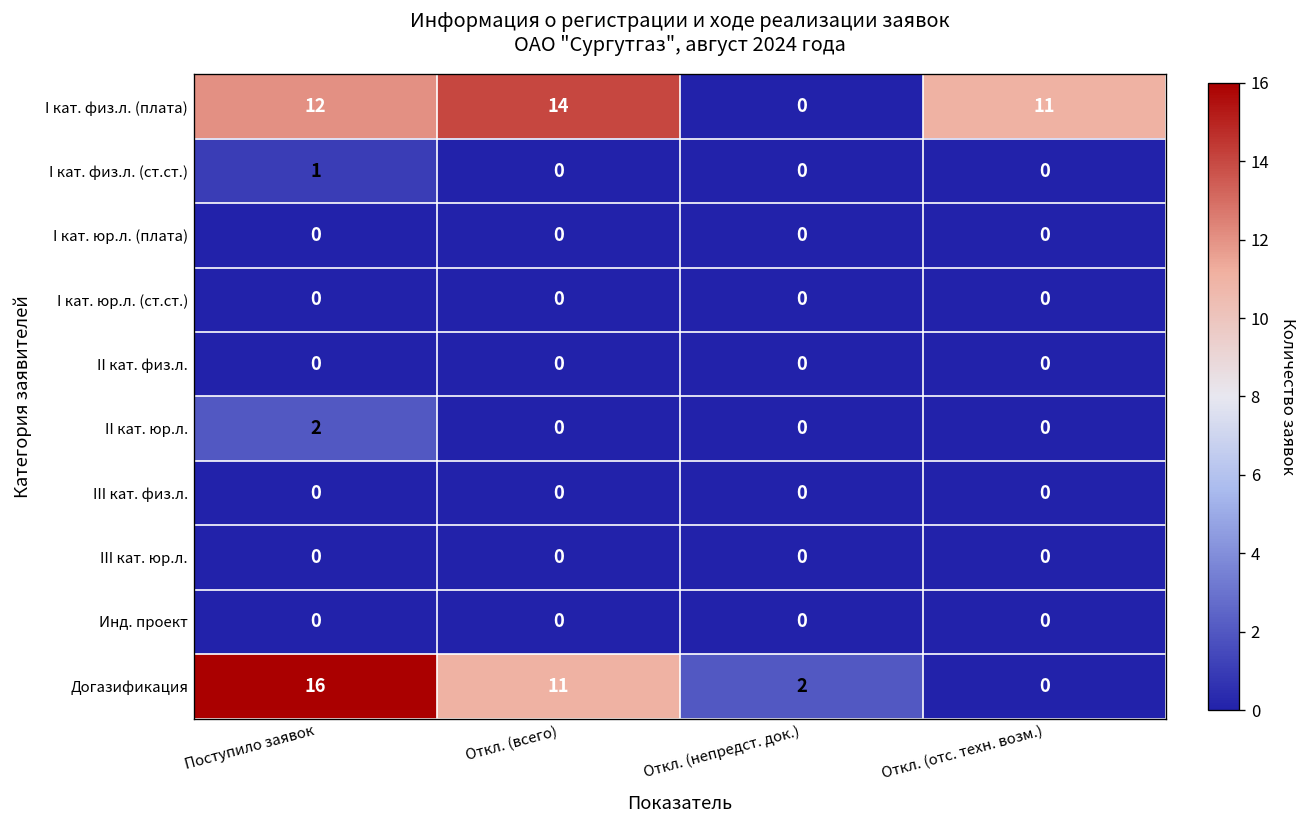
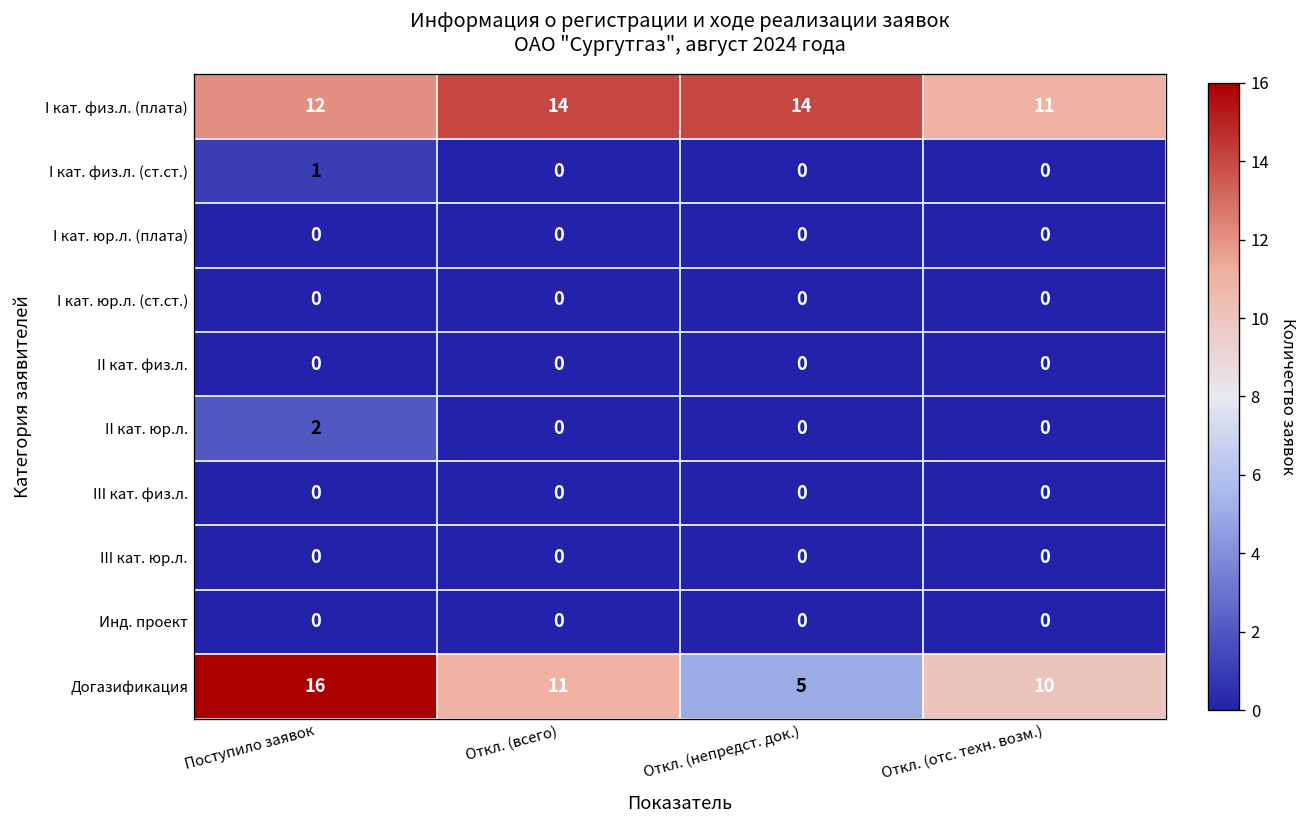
I кат. физ.л. (плата), Откл. (непредст. док.): 0 -> 14
Догазификация, Откл. (непредст. док.): 2 -> 5
Догазификация, Откл. (отс. техн. возм.): 0 -> 10
